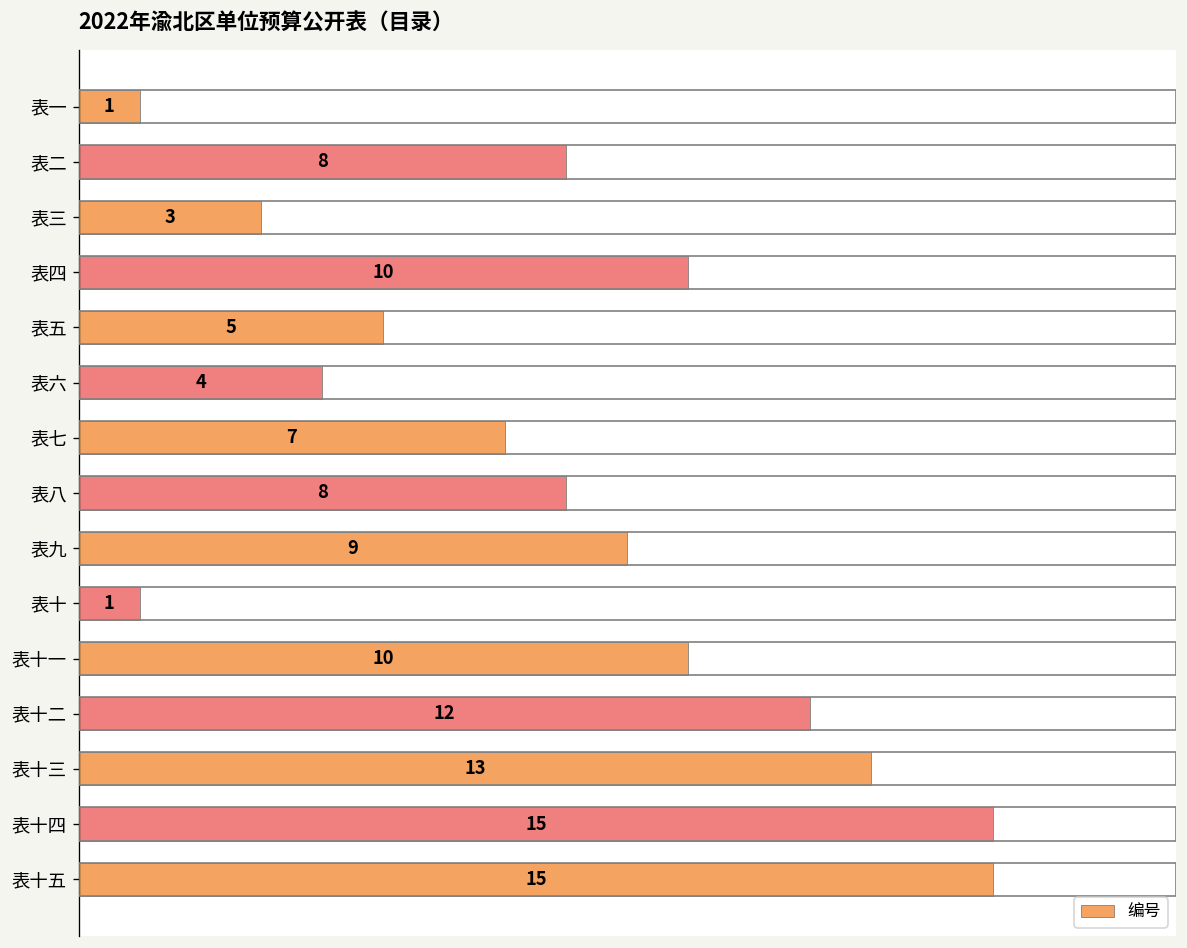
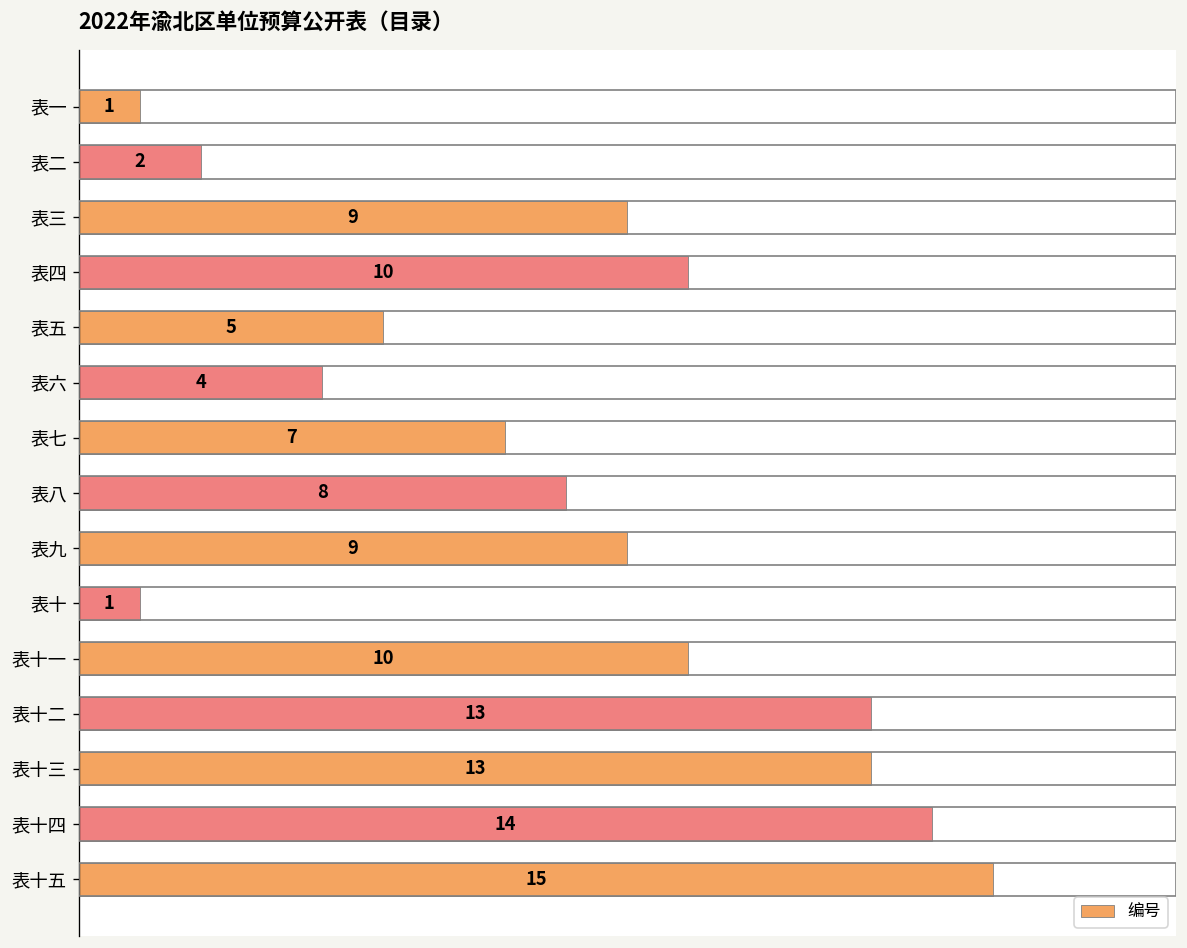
表二: 8 -> 2
表三: 3 -> 9
表十二: 12 -> 13
表十四: 15 -> 14
